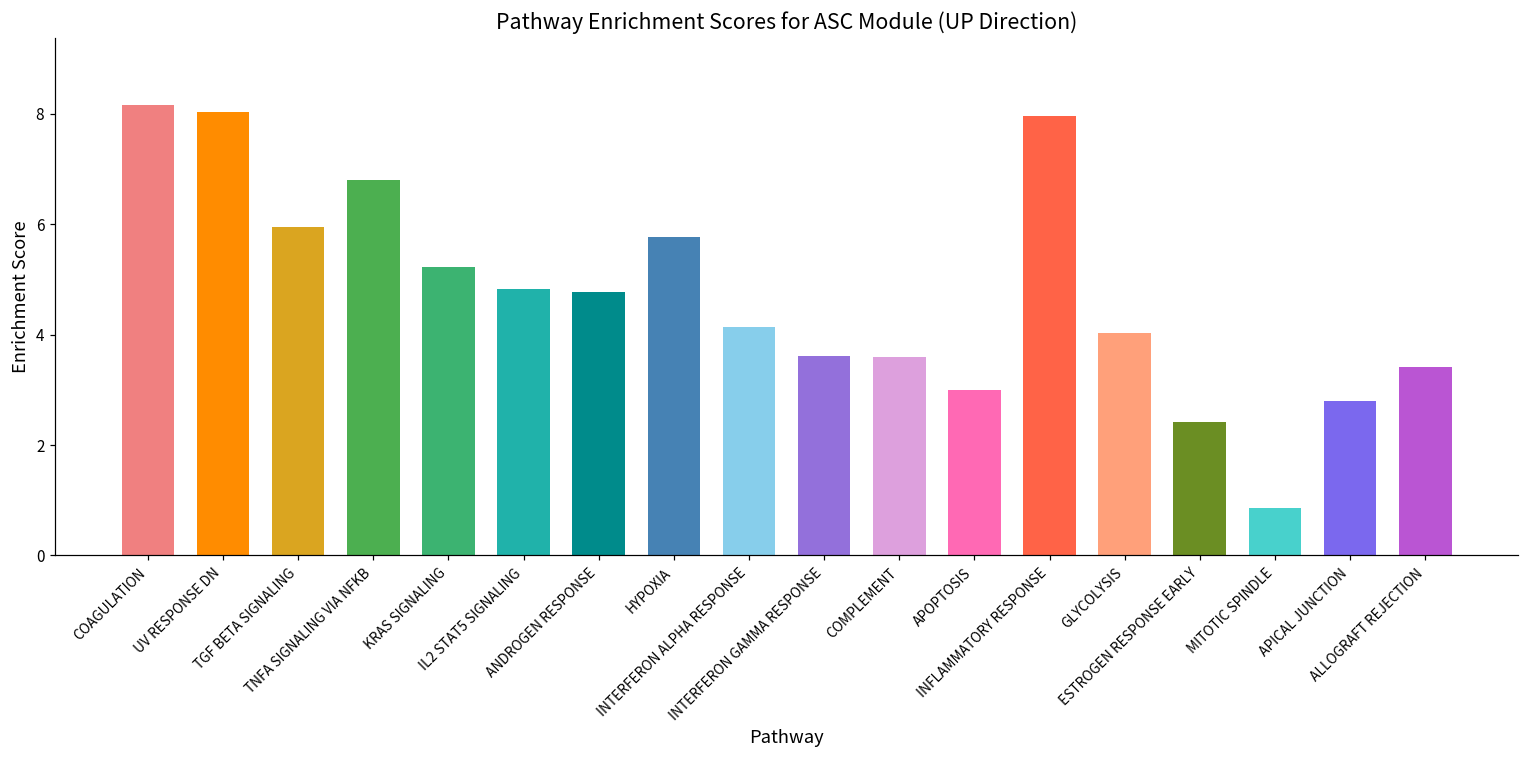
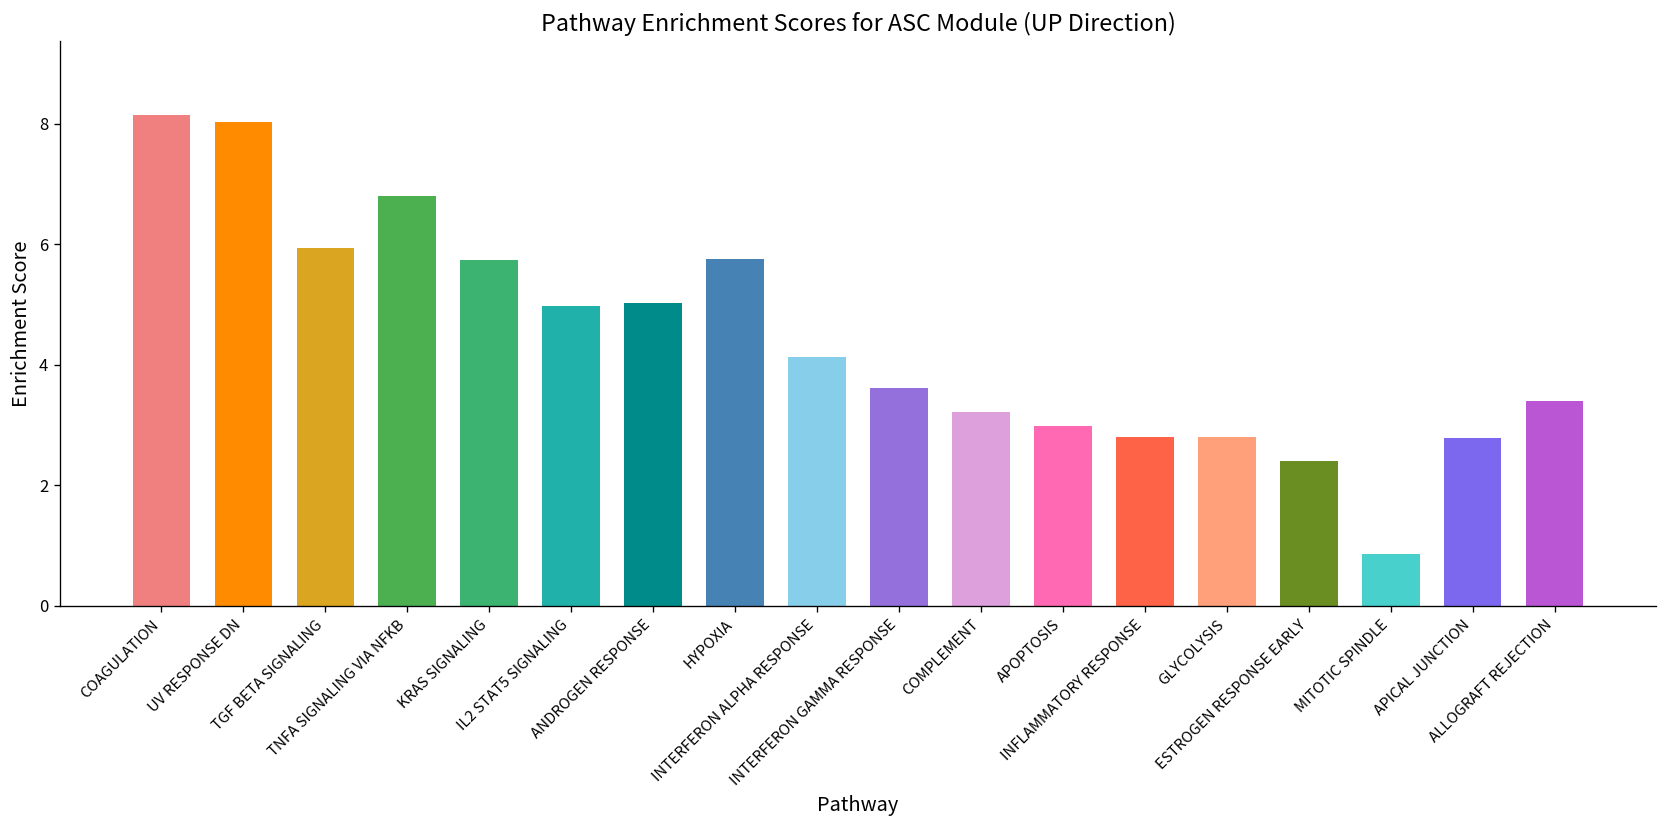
KRAS SIGNALING: 5.2 -> 5.7
IL2 STAT5 SIGNALING: 4.8 -> 5.0
ANDROGEN RESPONSE: 4.8 -> 5.0
COMPLEMENT: 3.6 -> 3.2
INFLAMMATORY RESPONSE: 8.0 -> 2.8
GLYCOLYSIS: 4.0 -> 2.8
